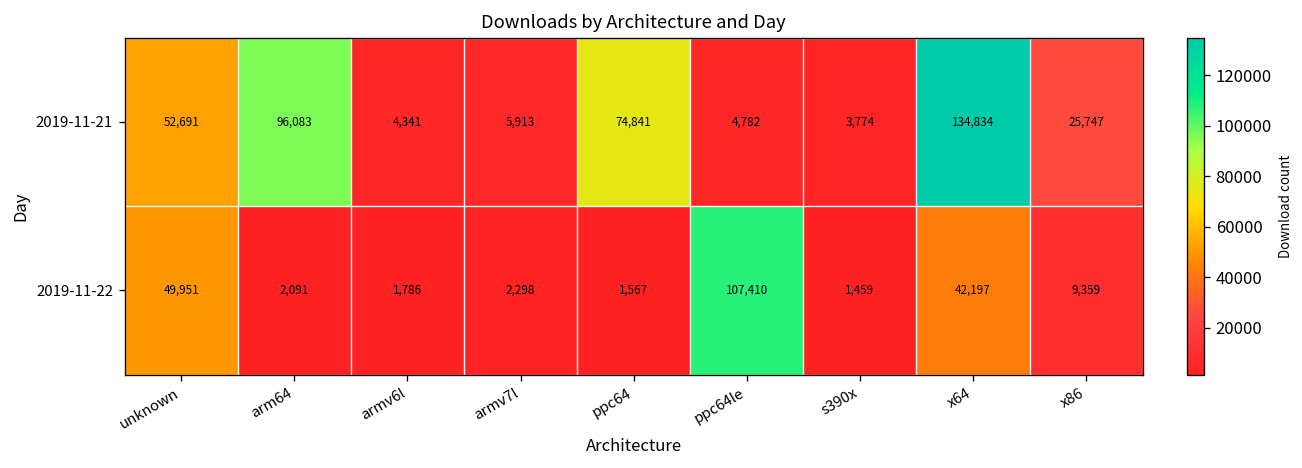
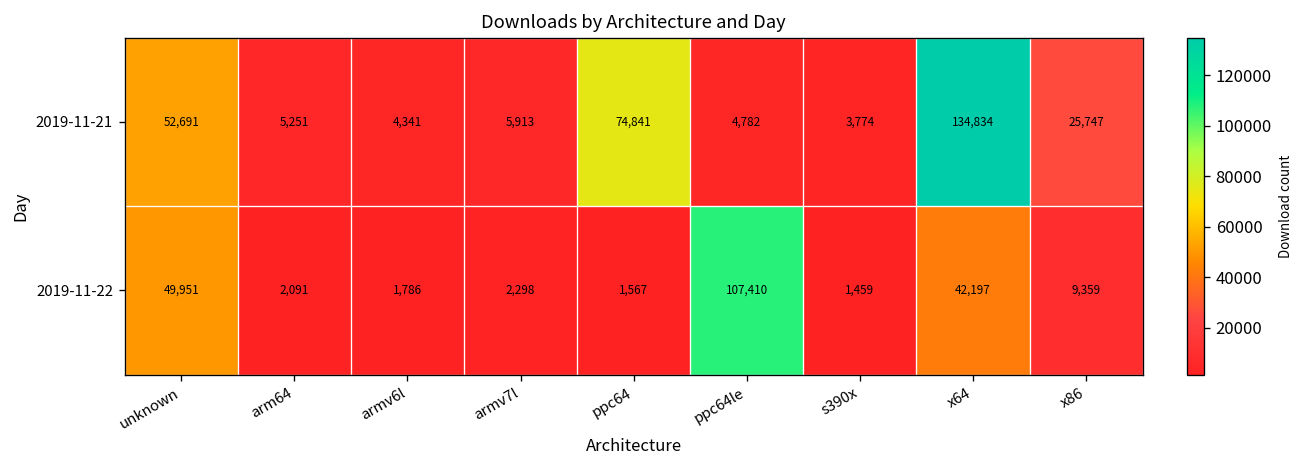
2019-11-21, arm64: 96,083 -> 5,251
